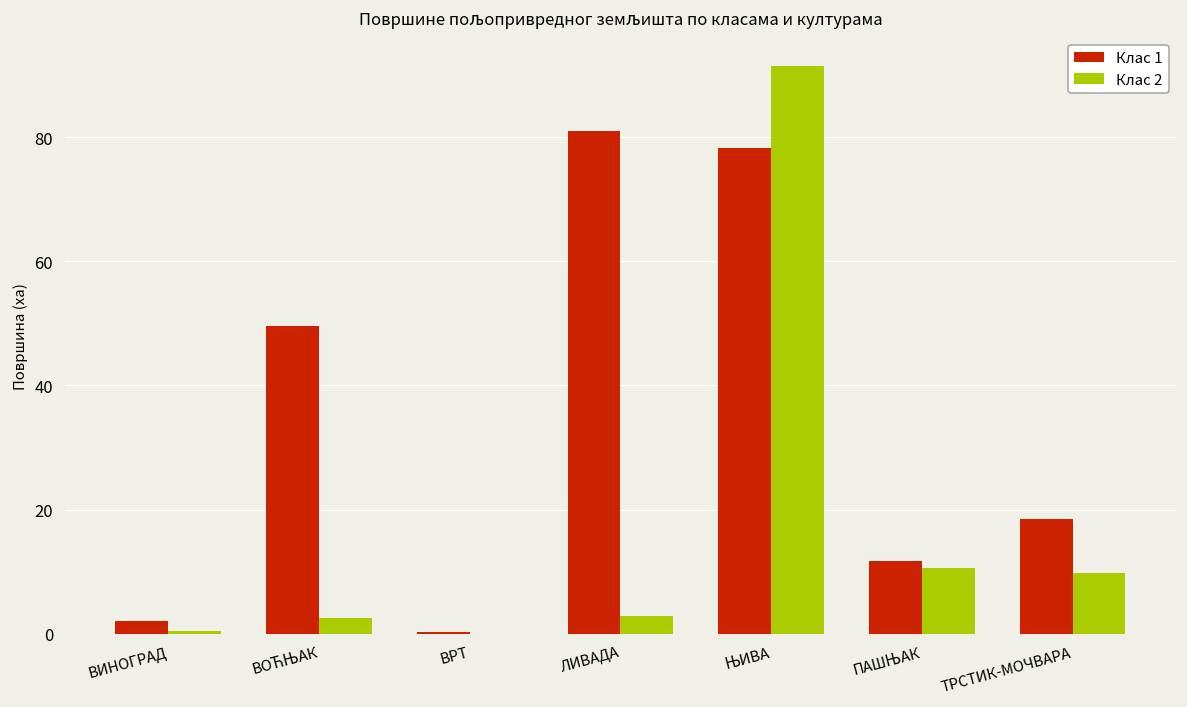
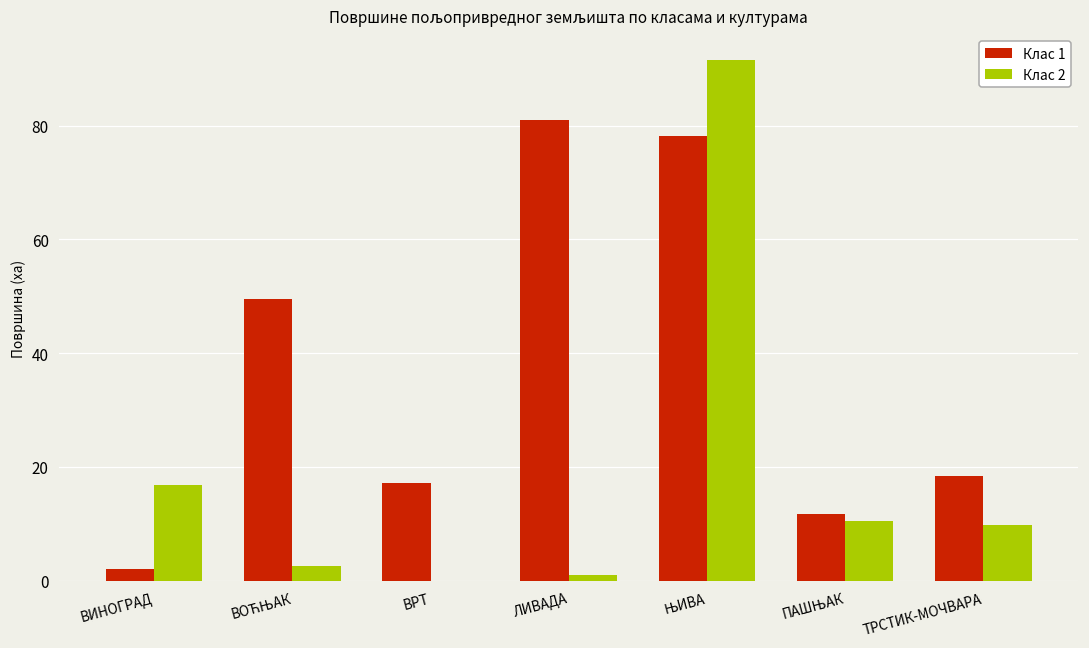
Клас 2, ВИНОГРАД: 0 -> 17
Клас 1, ВРТ: 0 -> 17
Клас 2, ЛИВАДА: 3 -> 1
